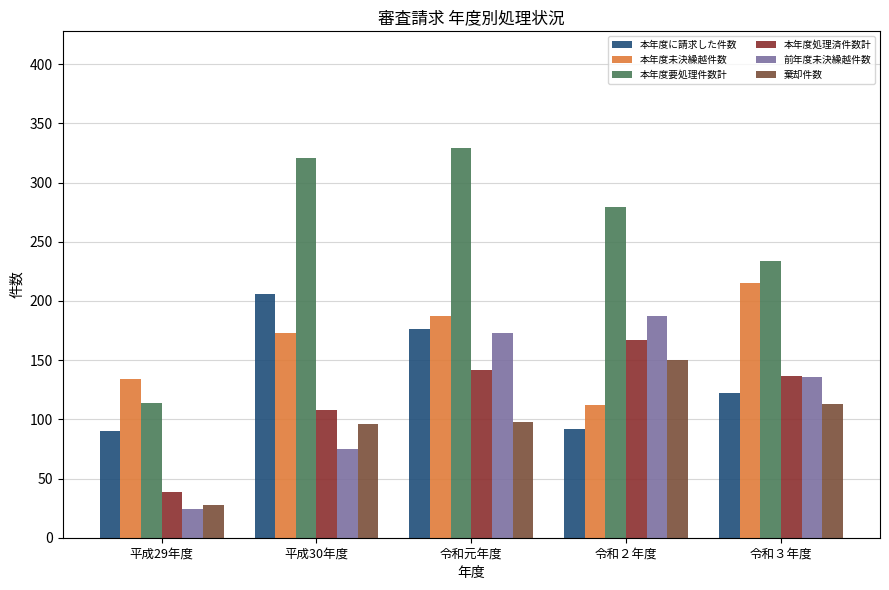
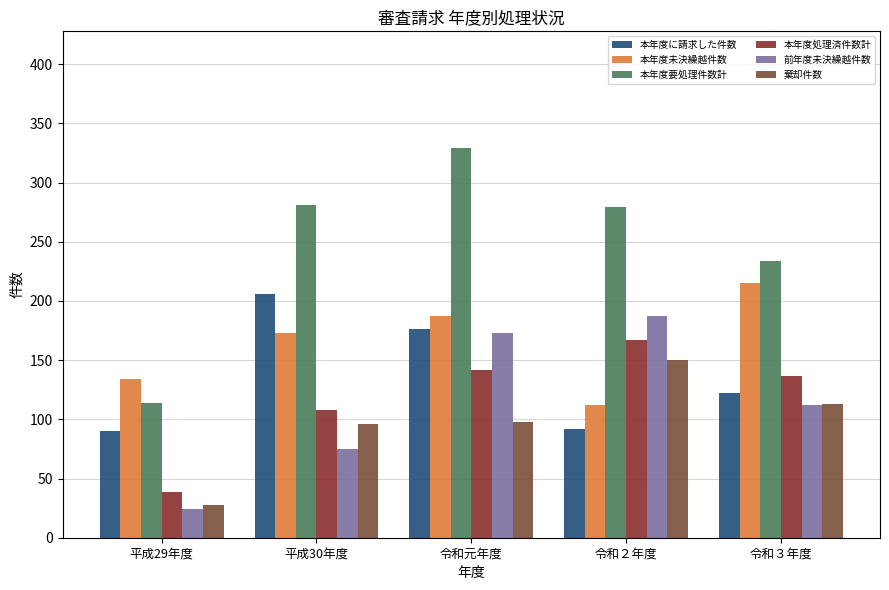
本年度要処理件数計, 平成30年度: 321 -> 281
前年度未決繰越件数, 令和３年度: 136 -> 112
